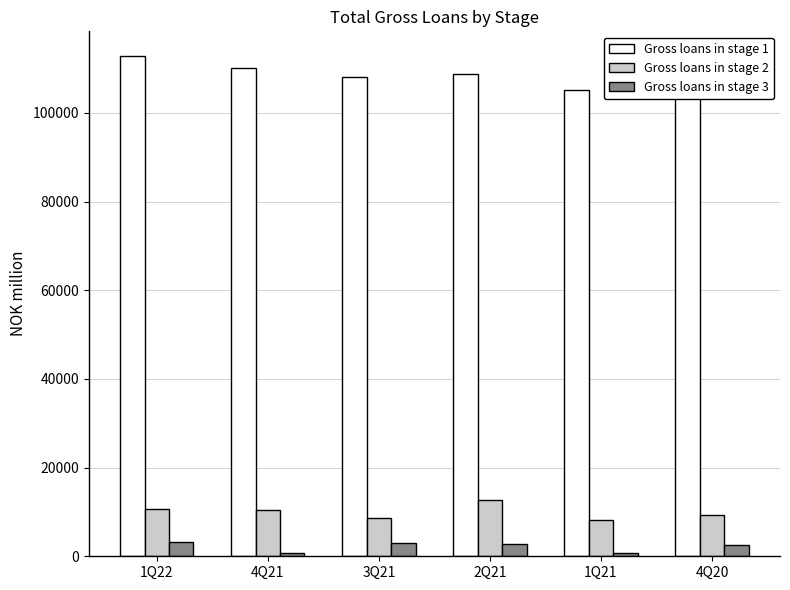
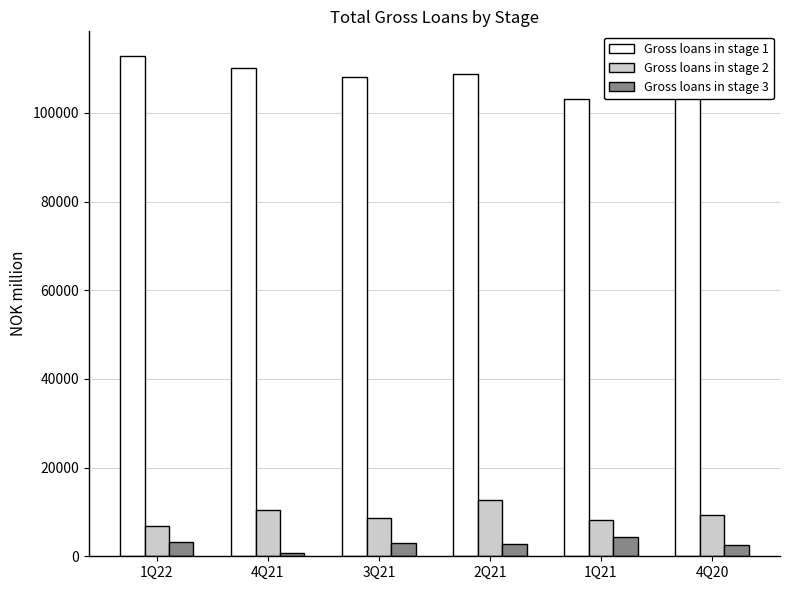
Gross loans in stage 2, 1Q22: 11000 -> 7000
Gross loans in stage 1, 1Q21: 105000 -> 103000
Gross loans in stage 3, 1Q21: 1000 -> 4000
